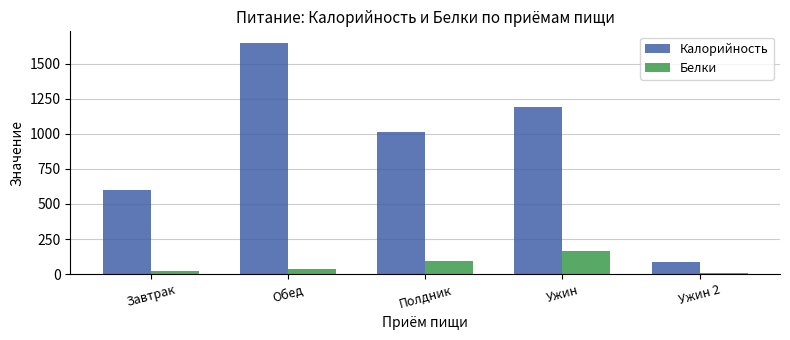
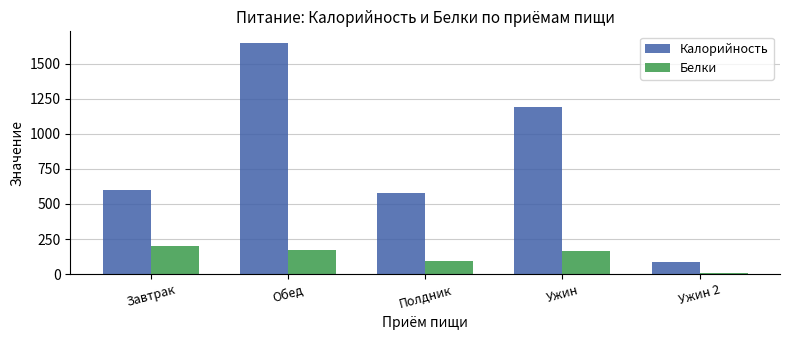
Белки, Завтрак: 20 -> 200
Белки, Обед: 40 -> 170
Калорийность, Полдник: 1010 -> 580
